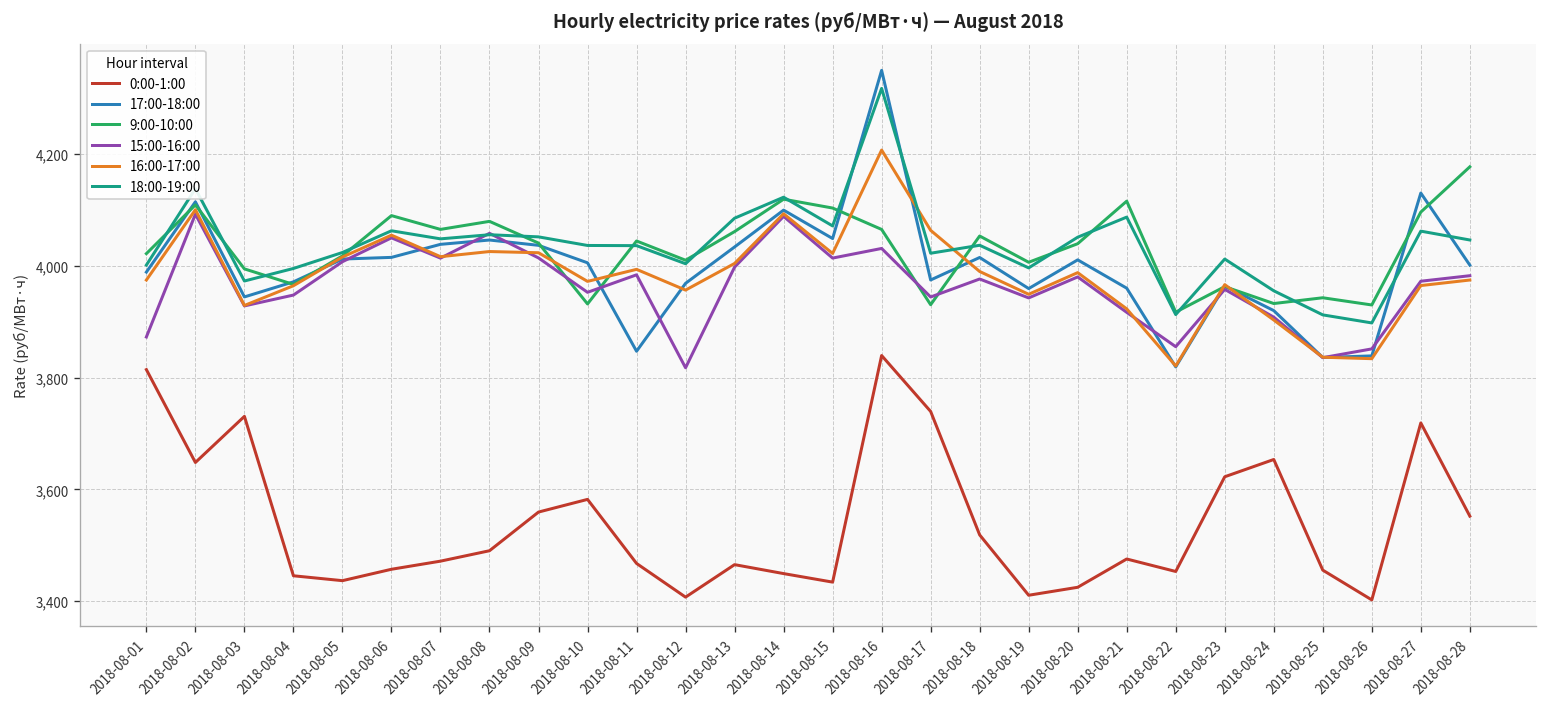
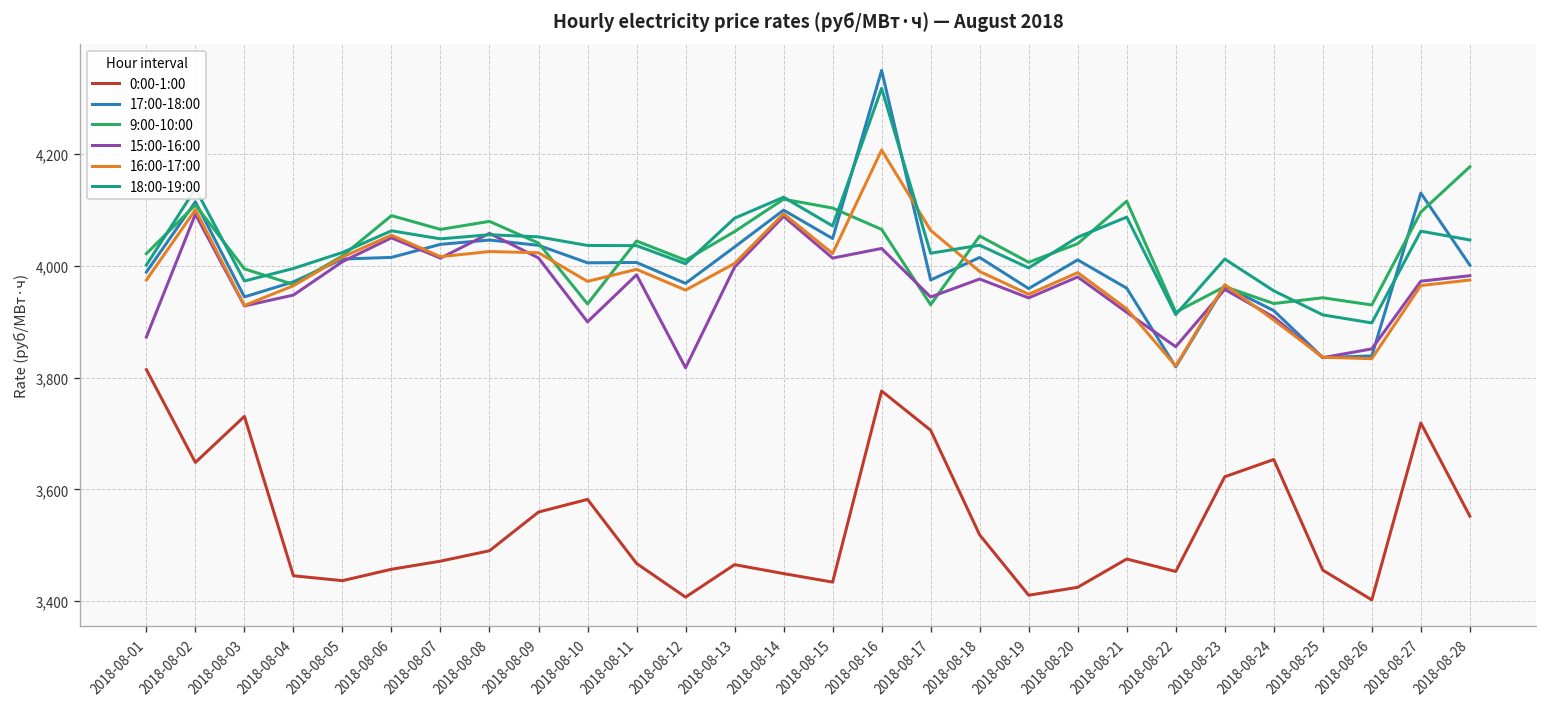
15:00-16:00, 2018-08-10: 3,950 -> 3,900
17:00-18:00, 2018-08-11: 3,850 -> 4,010
0:00-1:00, 2018-08-16: 3,840 -> 3,780
0:00-1:00, 2018-08-17: 3,740 -> 3,710
